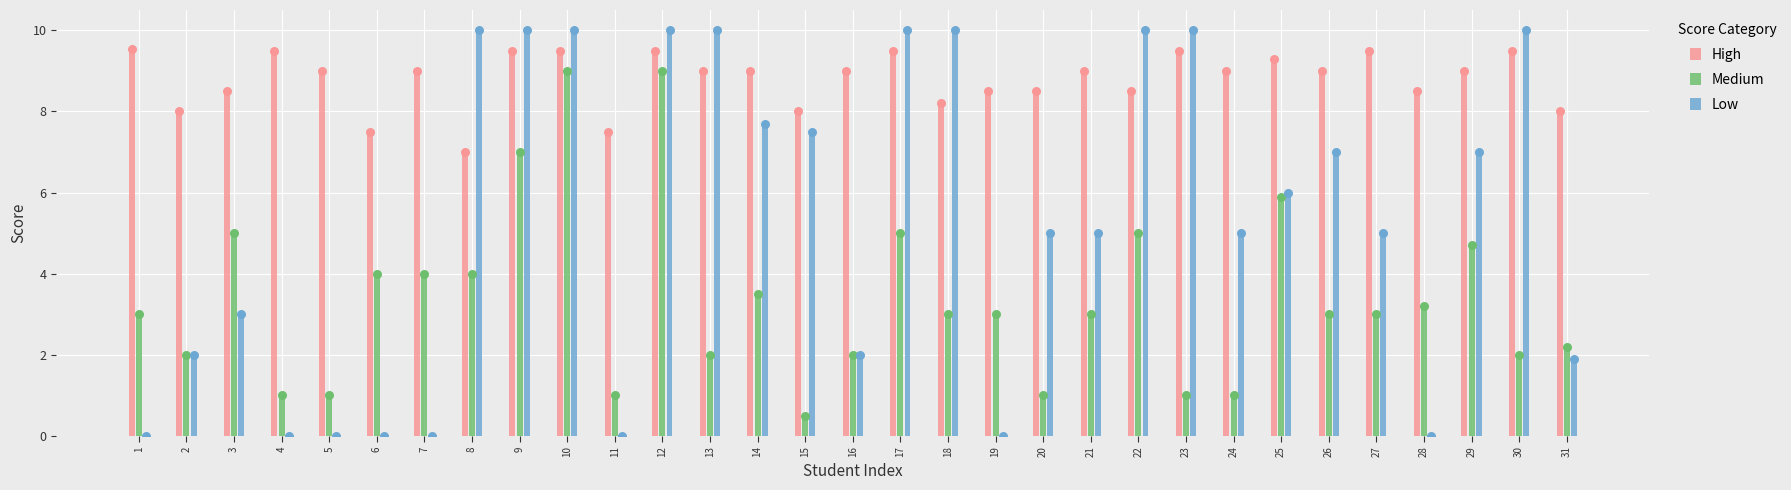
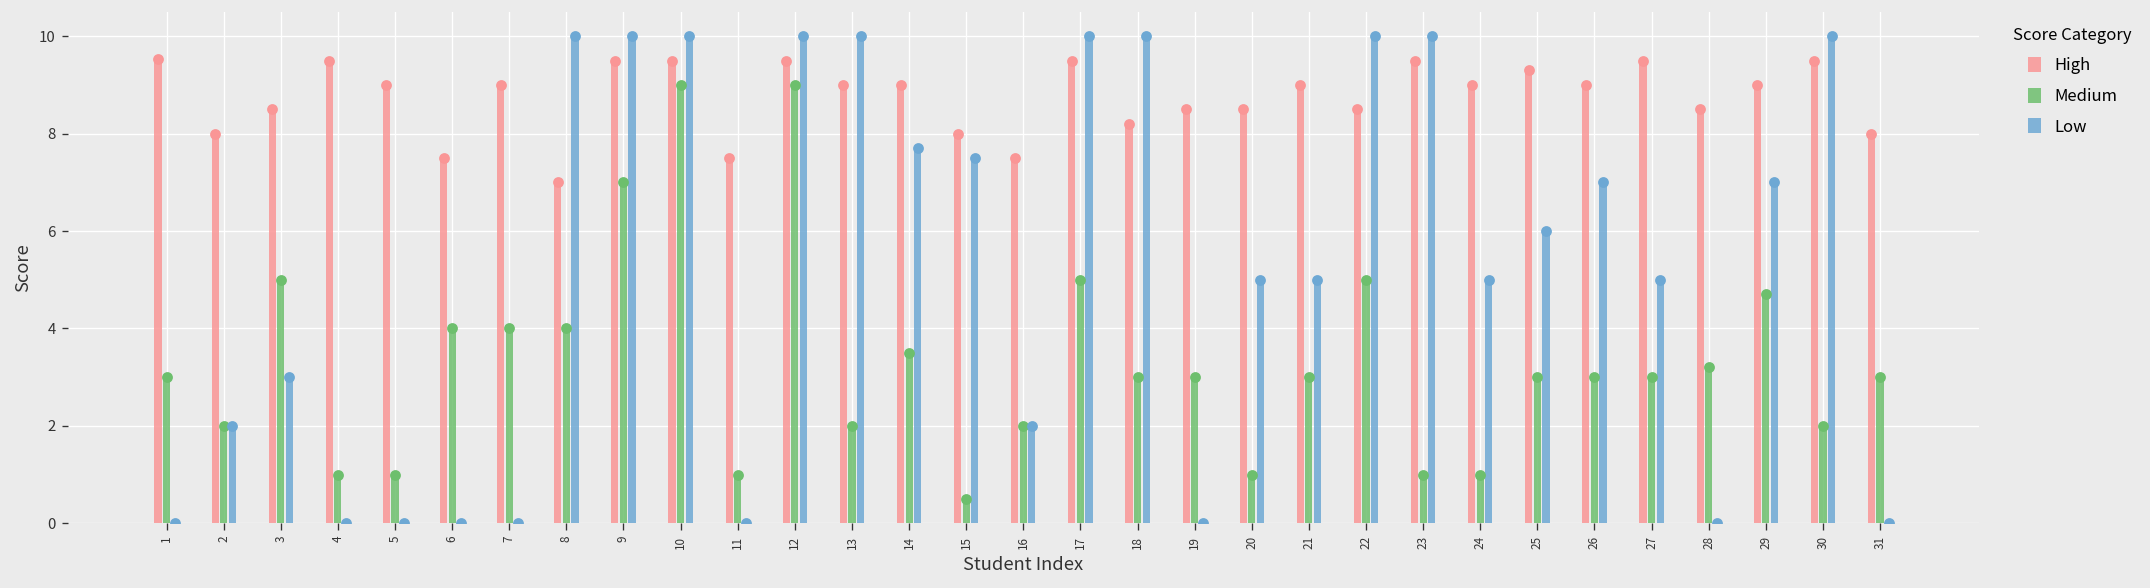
High, 16: 9.0 -> 7.5
Medium, 25: 5.9 -> 3.0
Medium, 31: 2.2 -> 3.0
Low, 31: 1.9 -> 0.0
